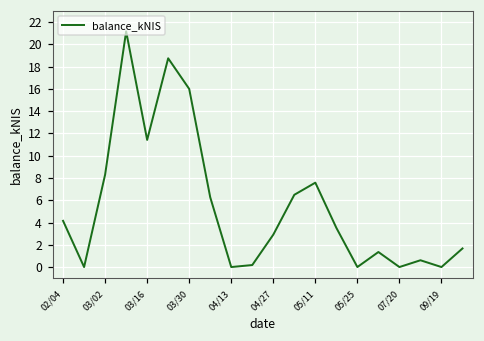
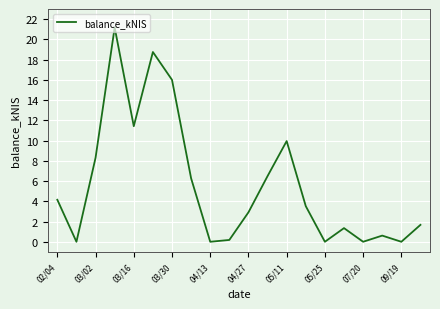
05/11: 7.6 -> 10.0
